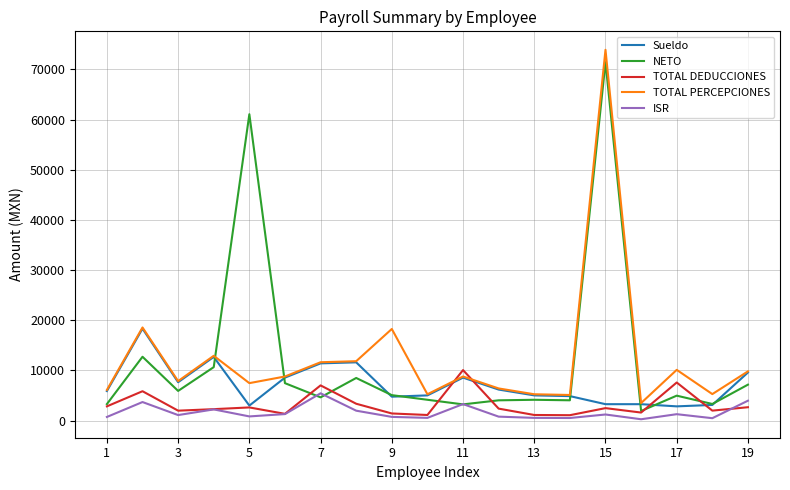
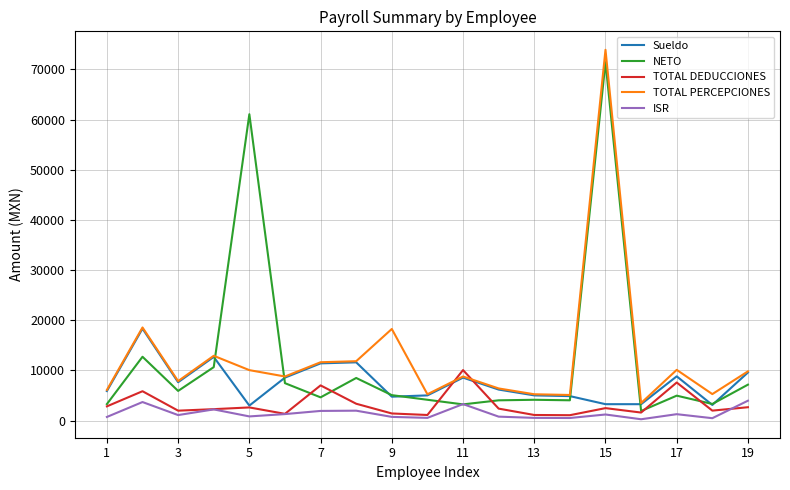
TOTAL PERCEPCIONES, 5: 7000 -> 10000
ISR, 7: 5000 -> 2000
Sueldo, 17: 3000 -> 9000
